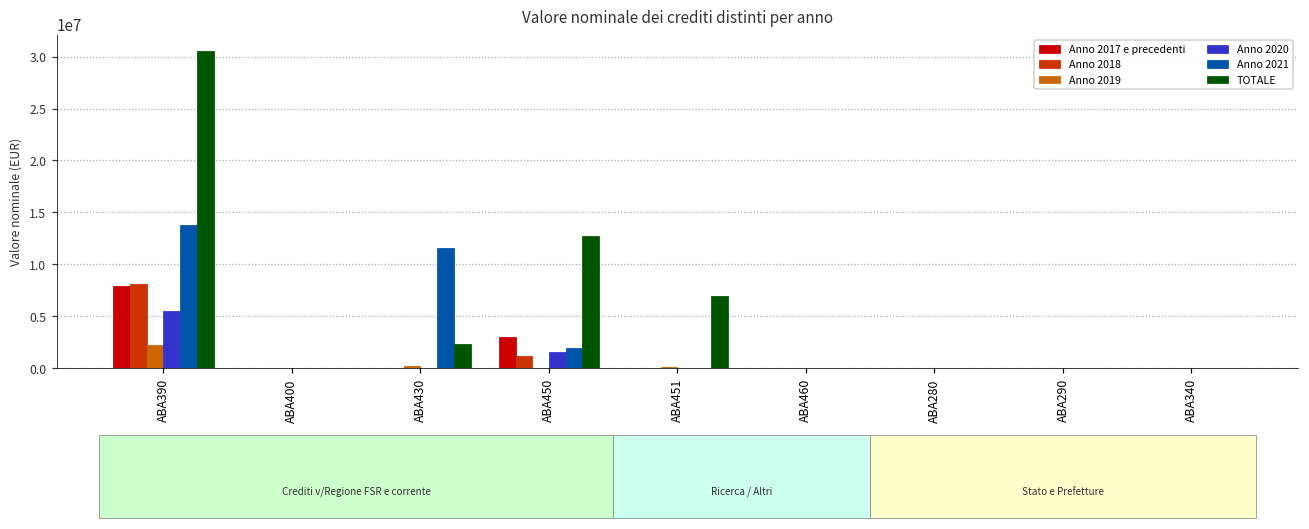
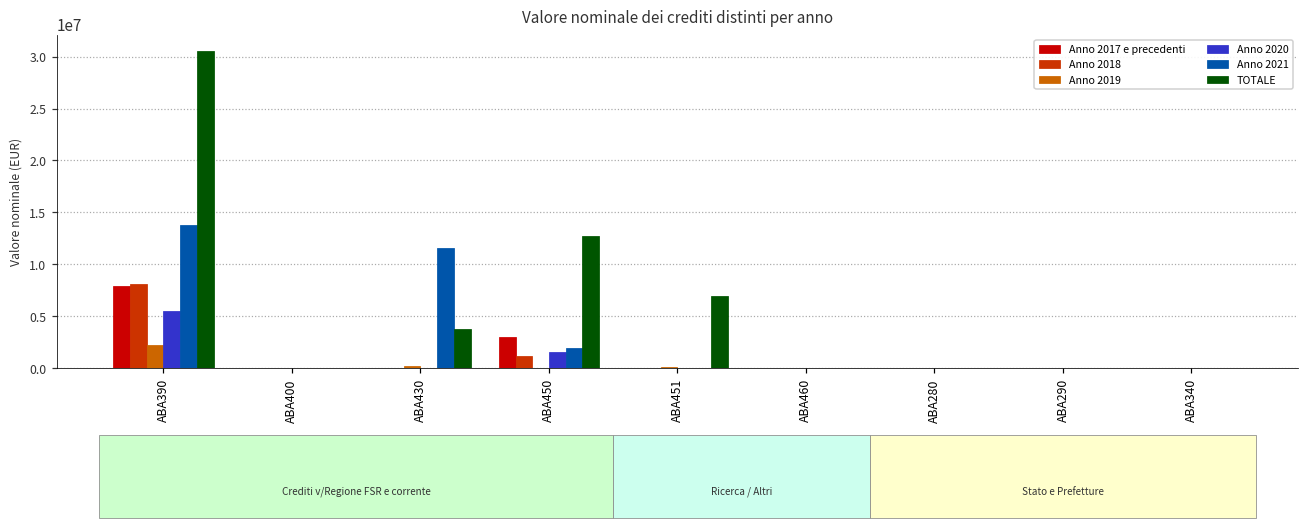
TOTALE, ABA430: 2000000 -> 4000000
